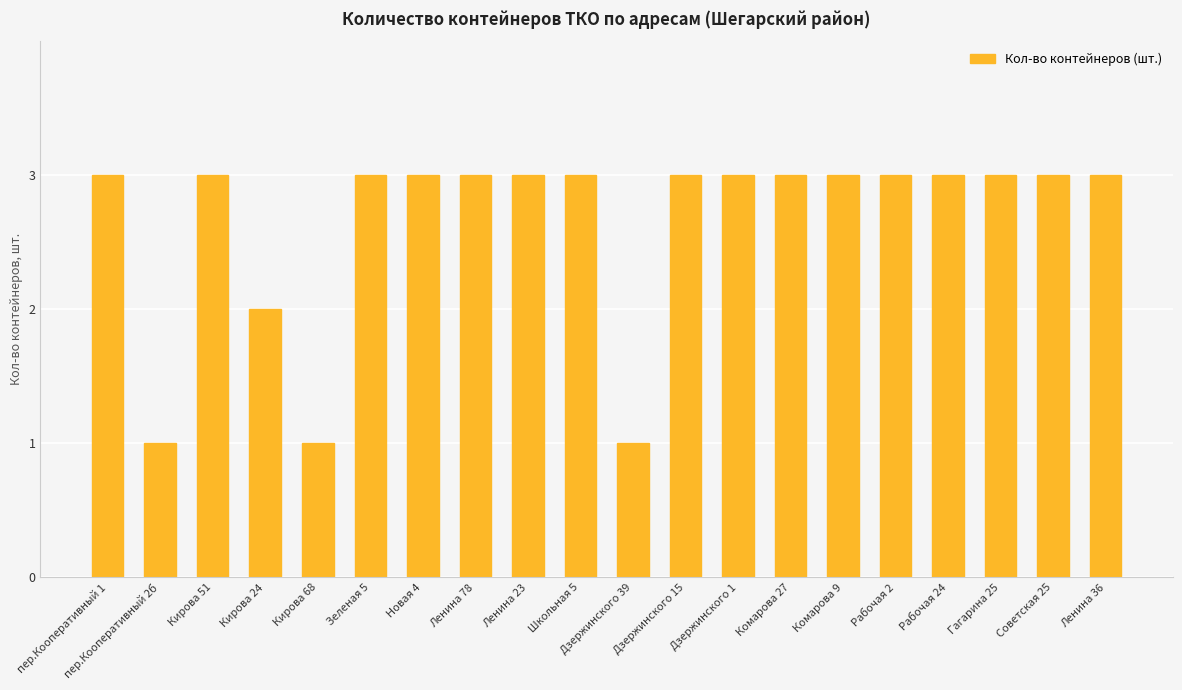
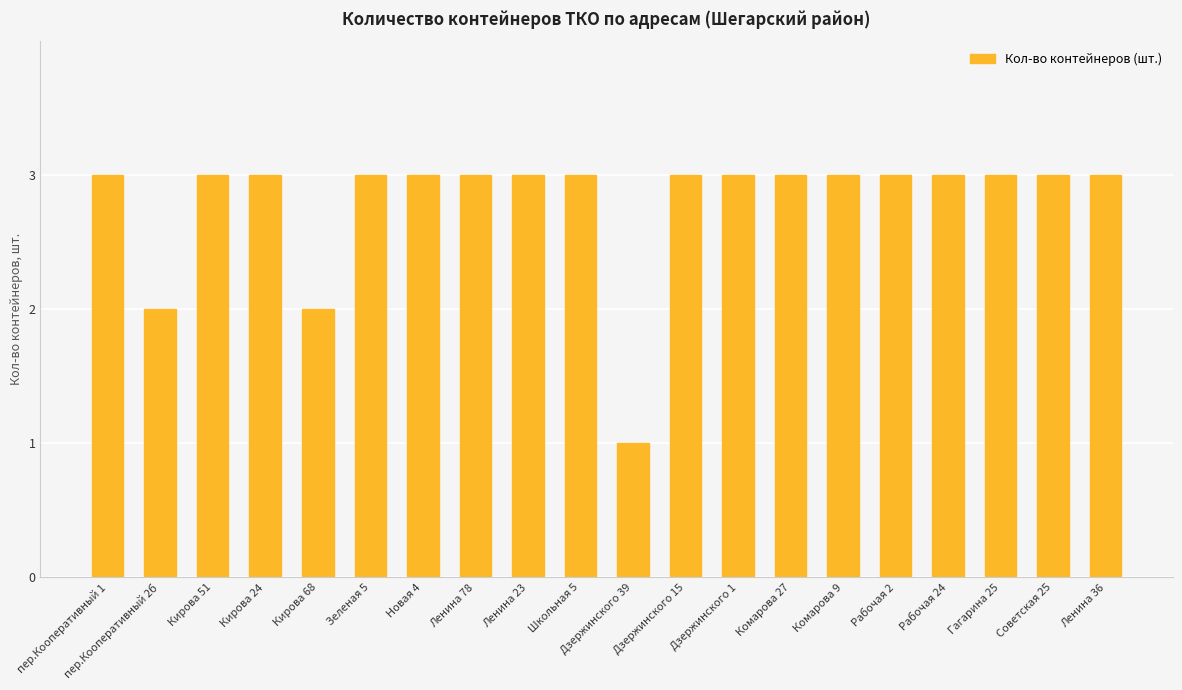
пер.Кооперативный 2б: 1 -> 2
Кирова 24: 2 -> 3
Кирова 68: 1 -> 2
